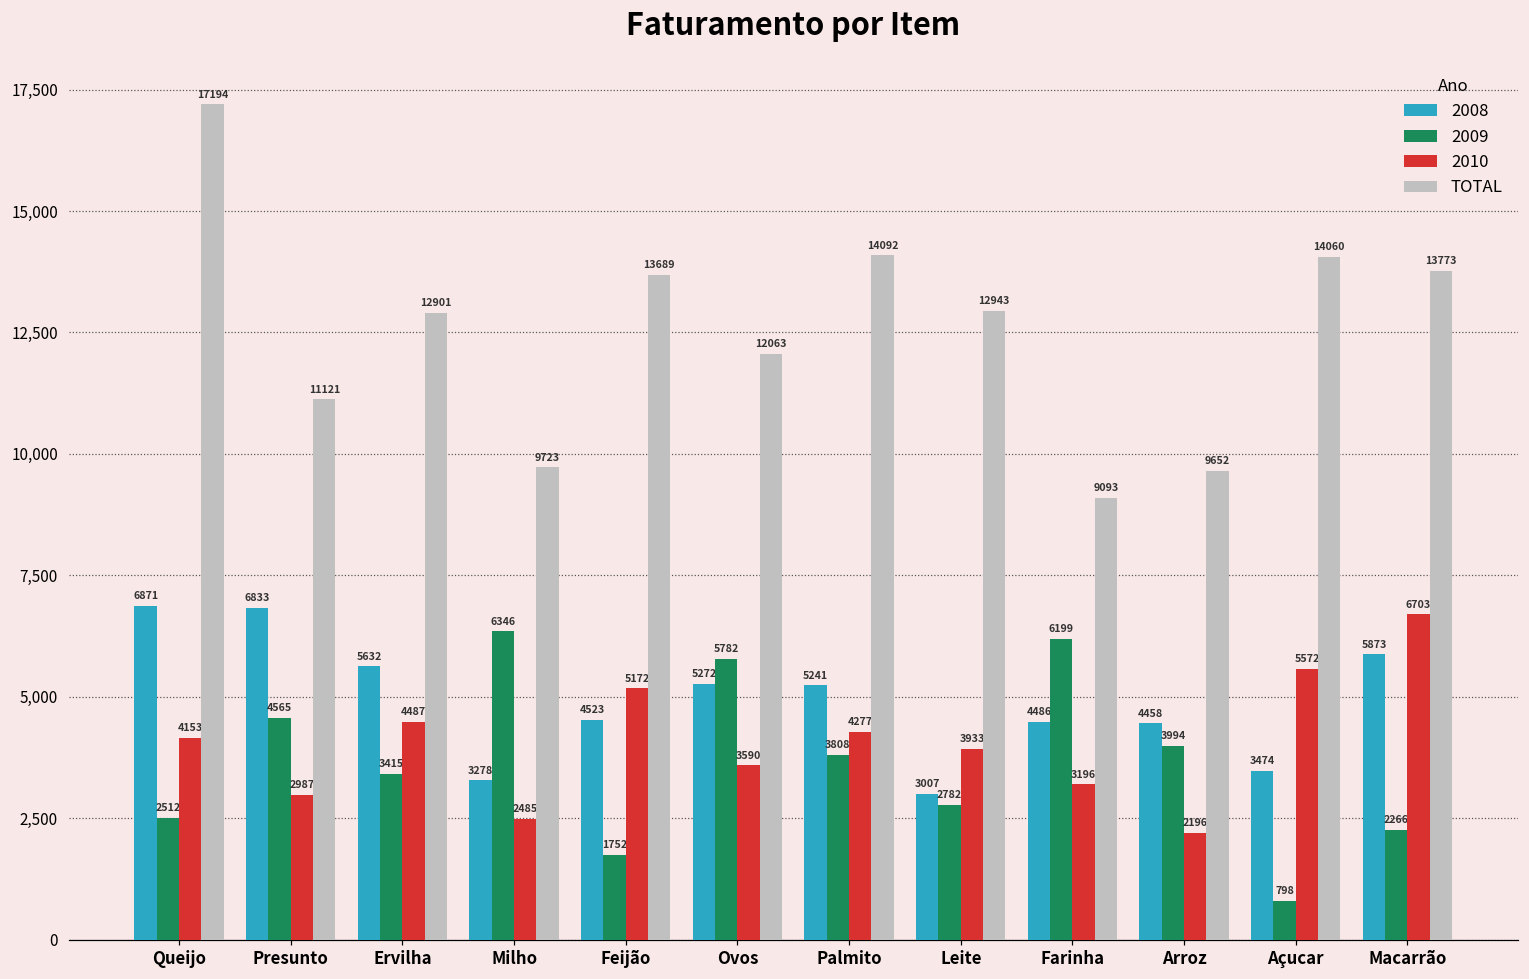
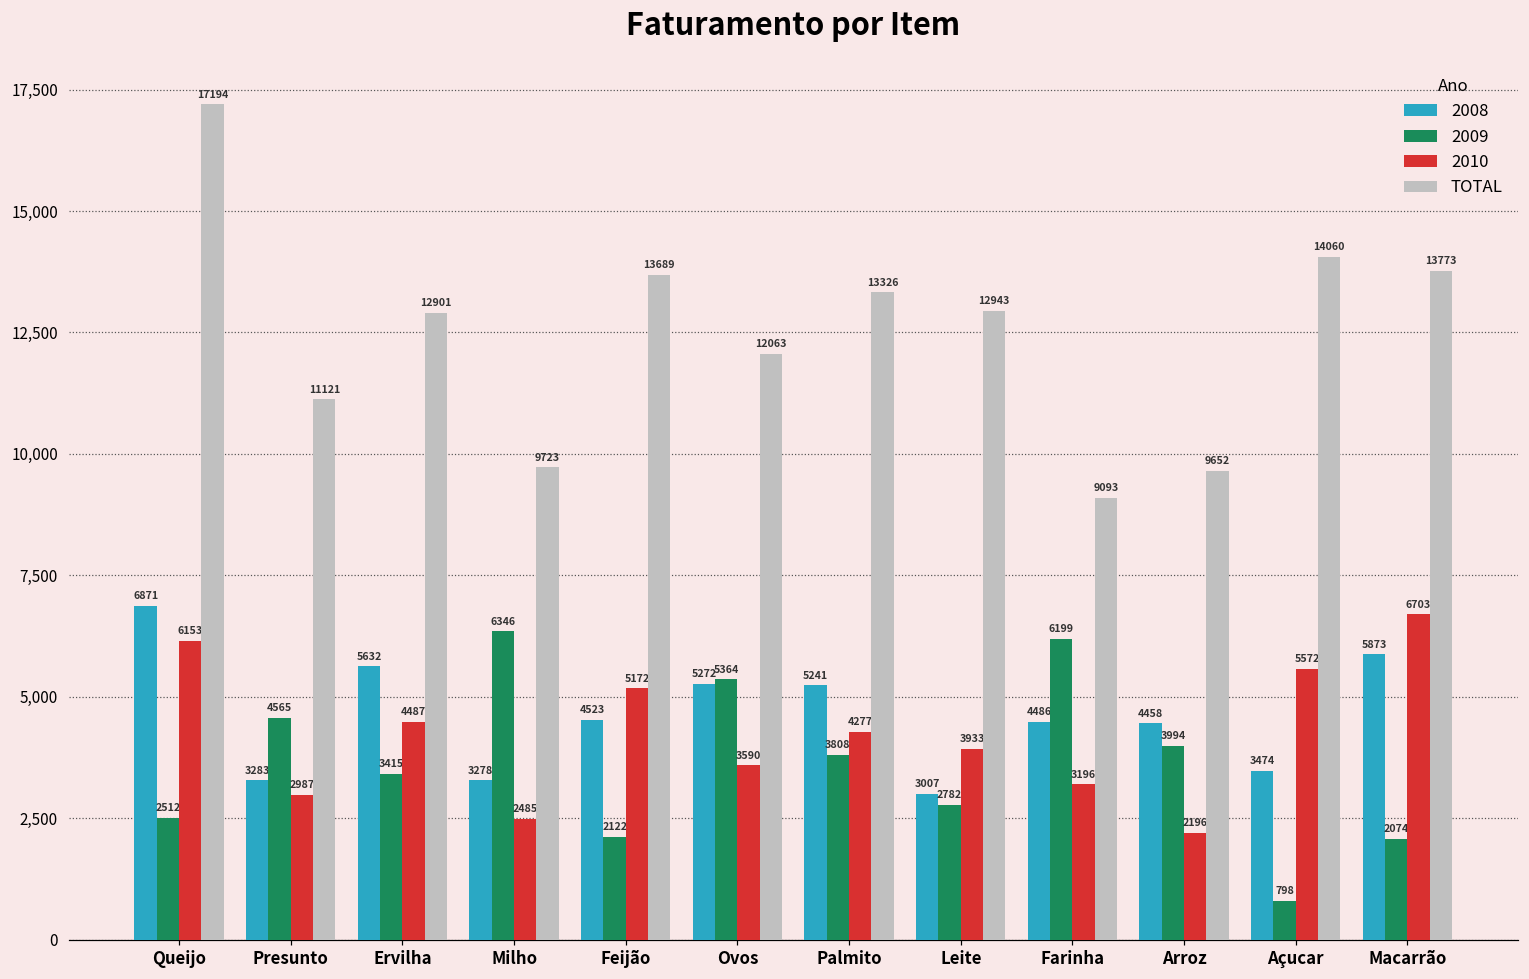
2010, Queijo: 4153 -> 6153
2008, Presunto: 6833 -> 3283
2009, Feijão: 1752 -> 2122
2009, Ovos: 5782 -> 5364
TOTAL, Palmito: 14092 -> 13326
2009, Macarrão: 2266 -> 2074
